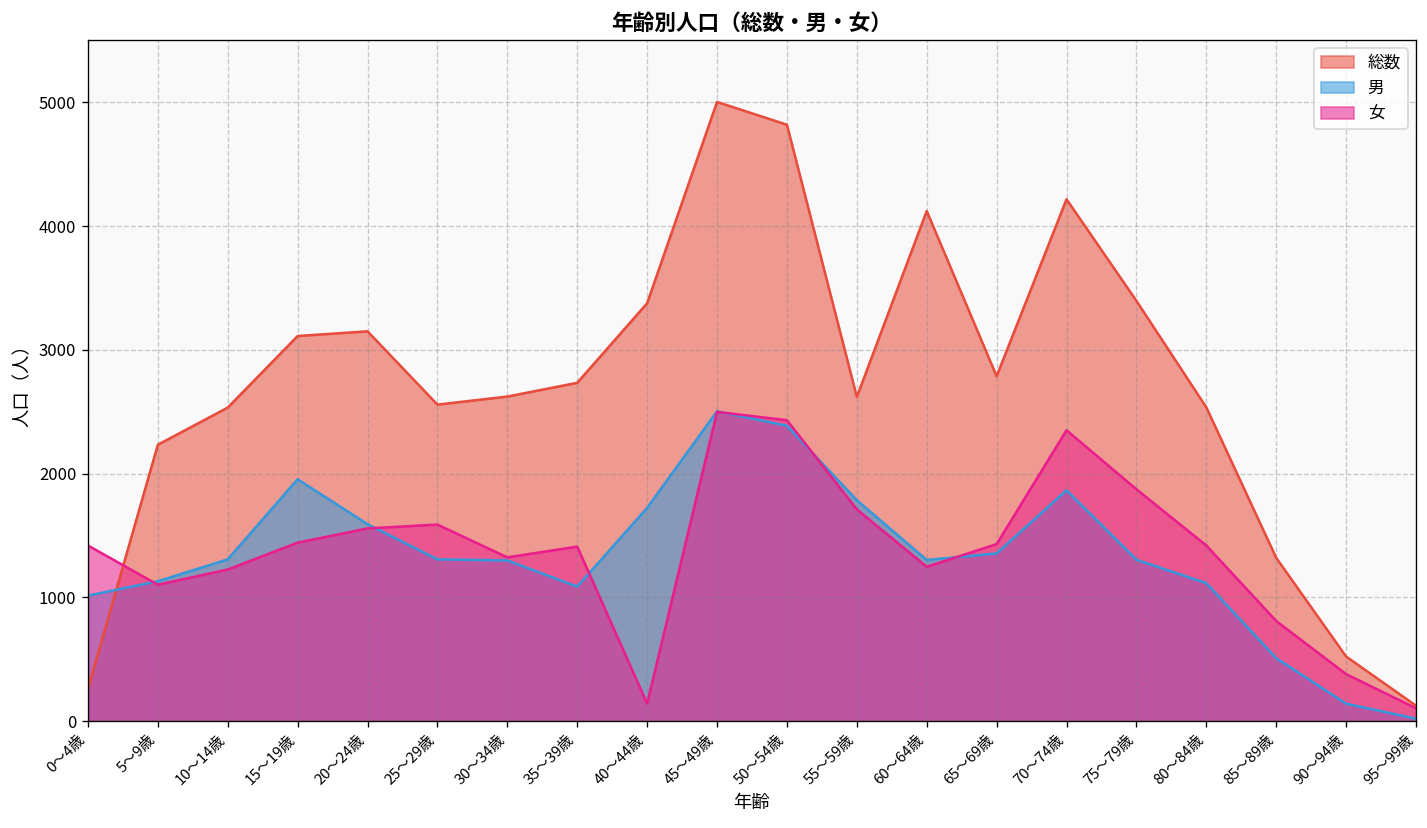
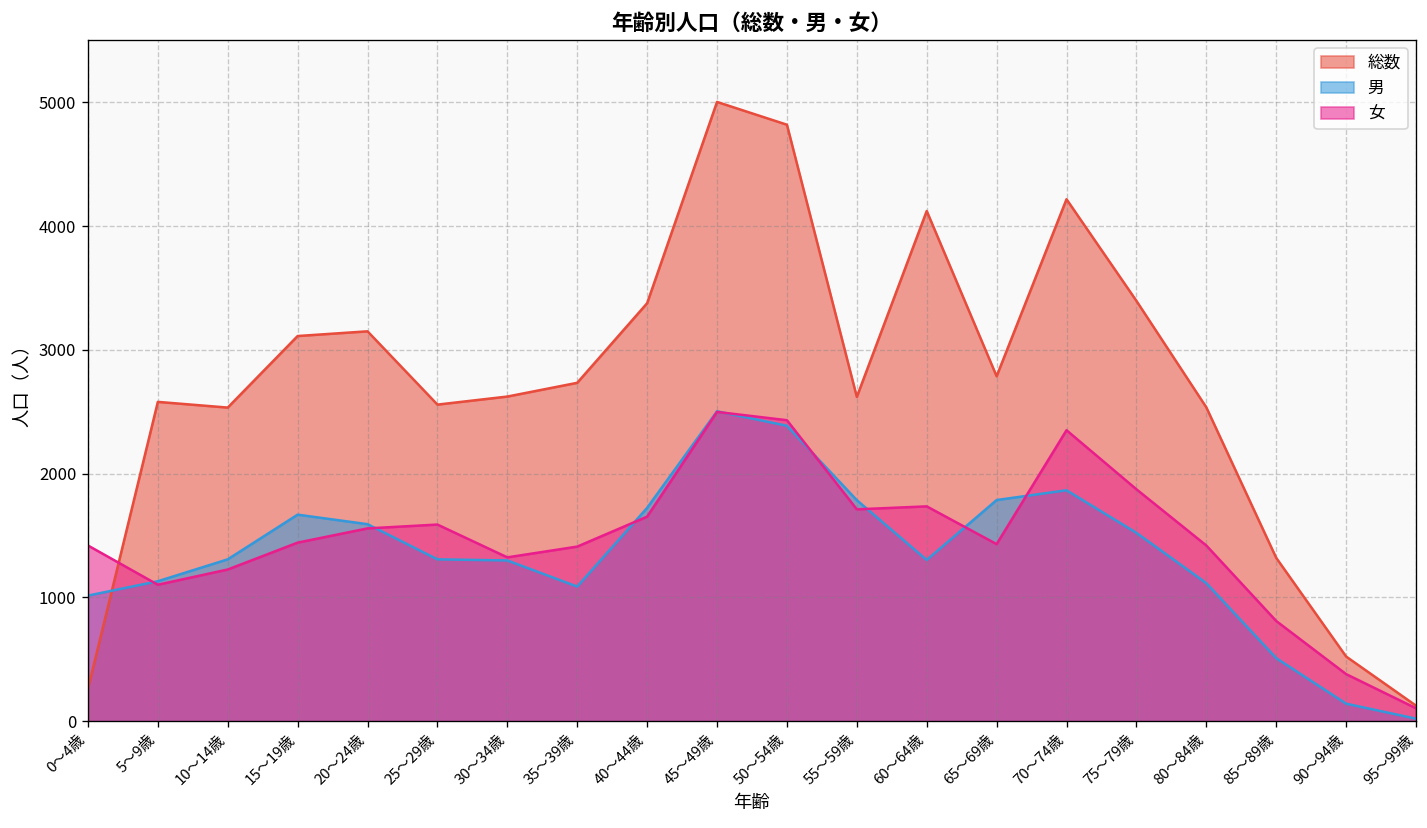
総数, 5～9歳: 2230 -> 2580
男, 15～19歳: 1960 -> 1670
女, 40～44歳: 140 -> 1650
女, 60～64歳: 1250 -> 1740
男, 65～69歳: 1360 -> 1790
男, 75～79歳: 1310 -> 1520
